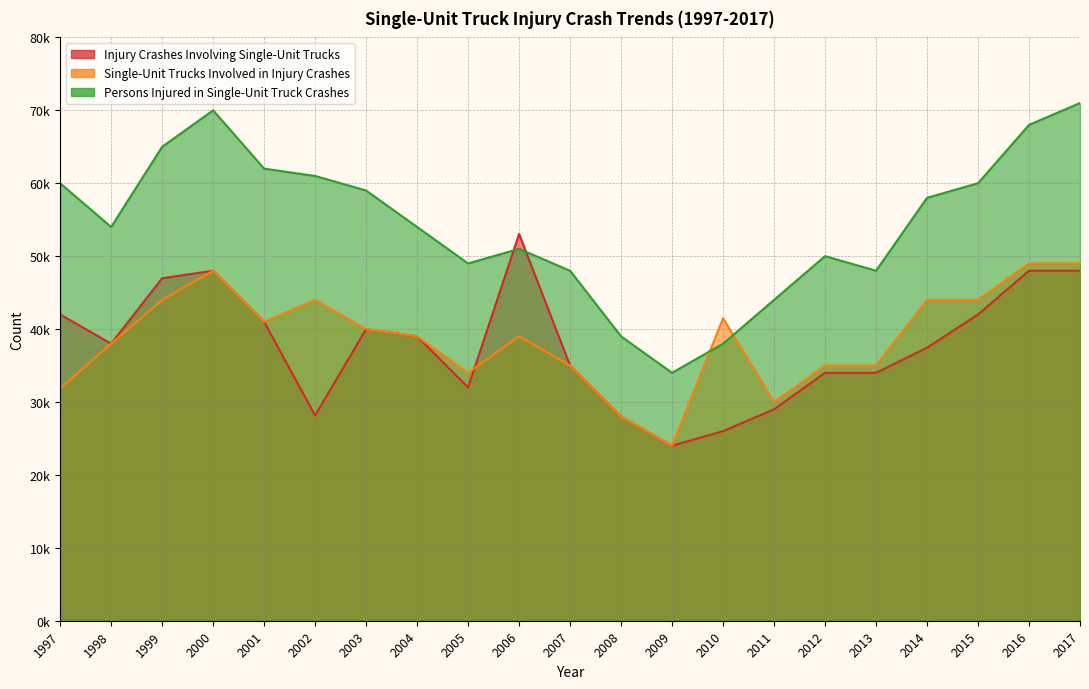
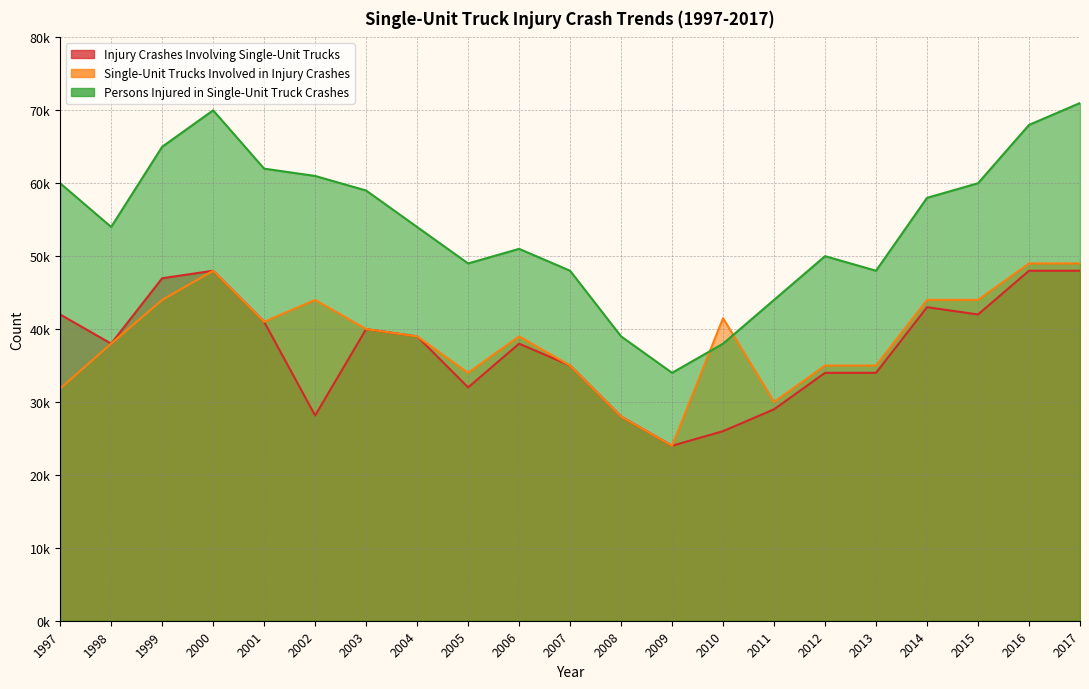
Injury Crashes Involving Single-Unit Trucks, 2006: 53000 -> 38000
Injury Crashes Involving Single-Unit Trucks, 2014: 37000 -> 43000
